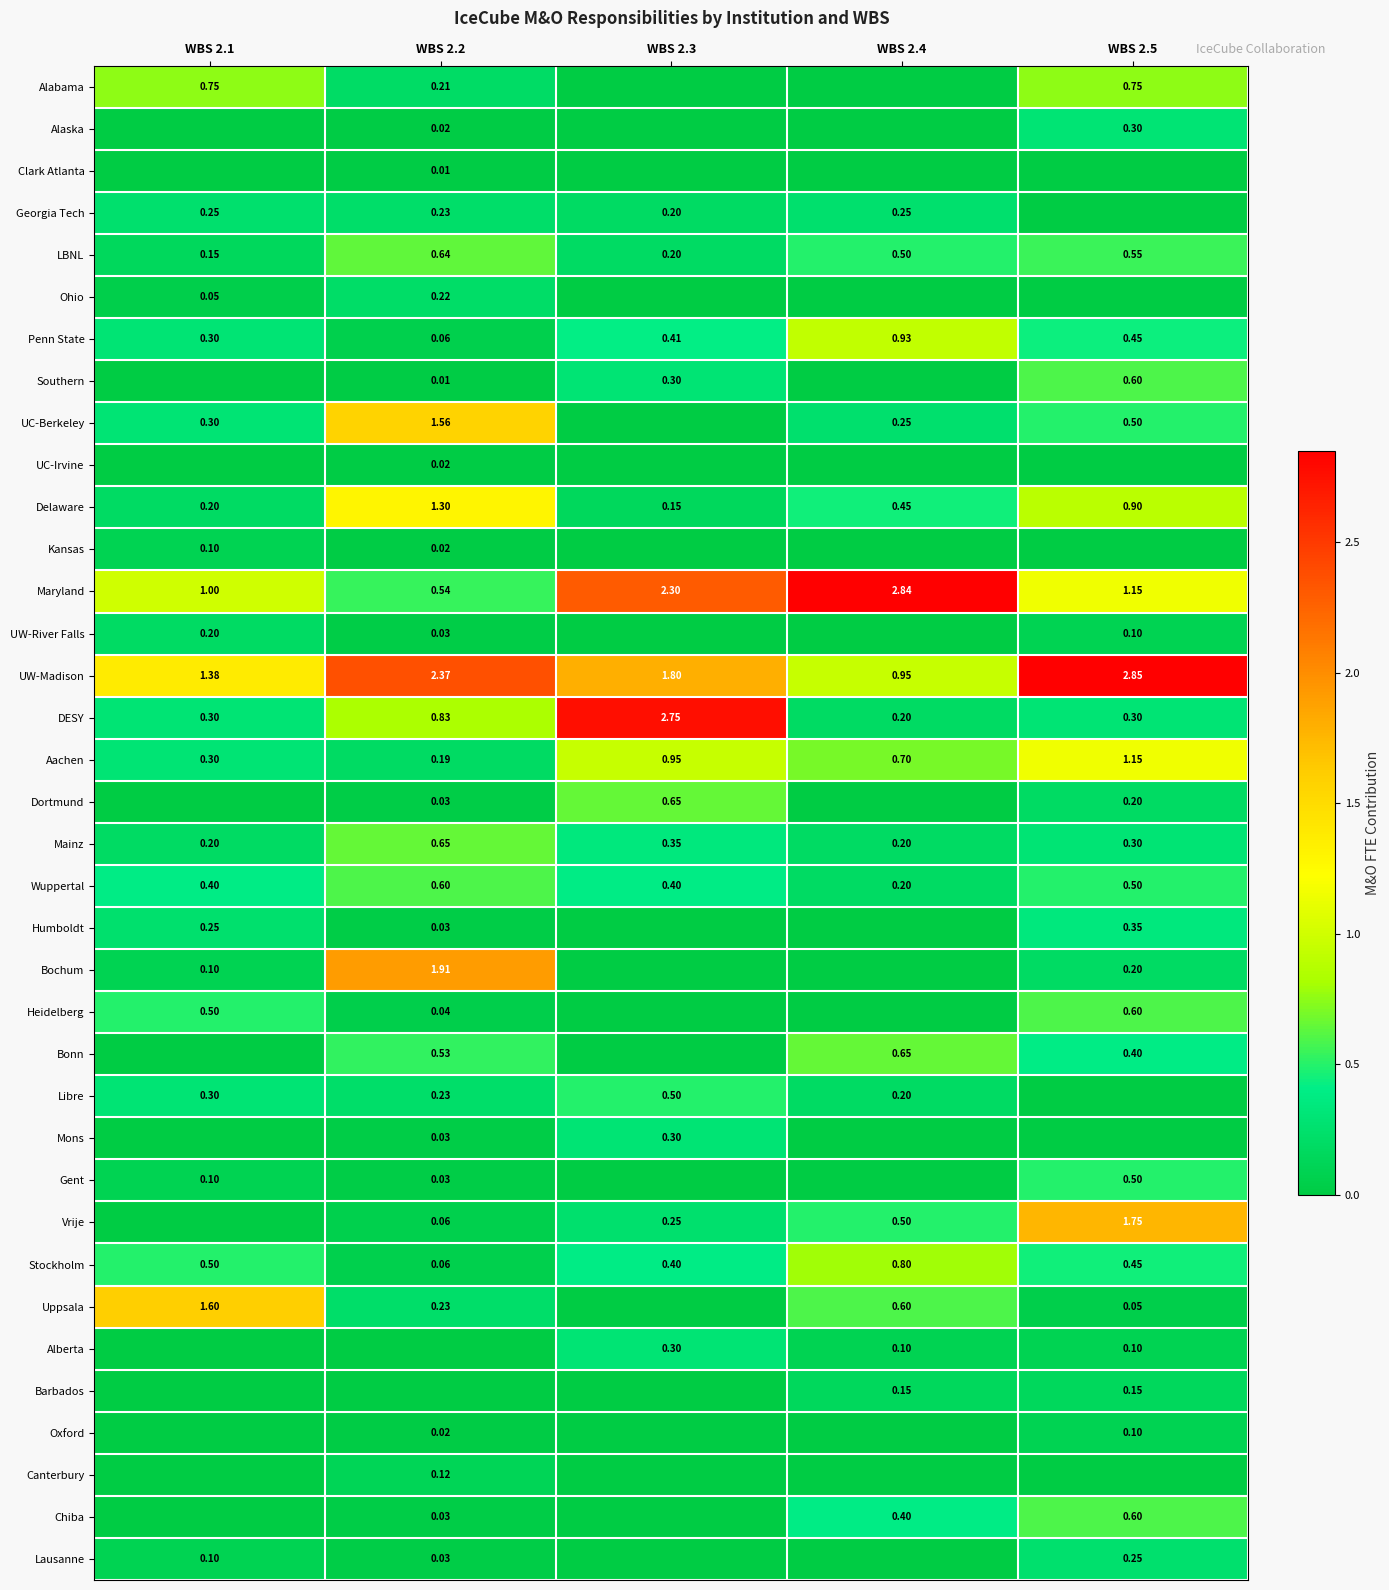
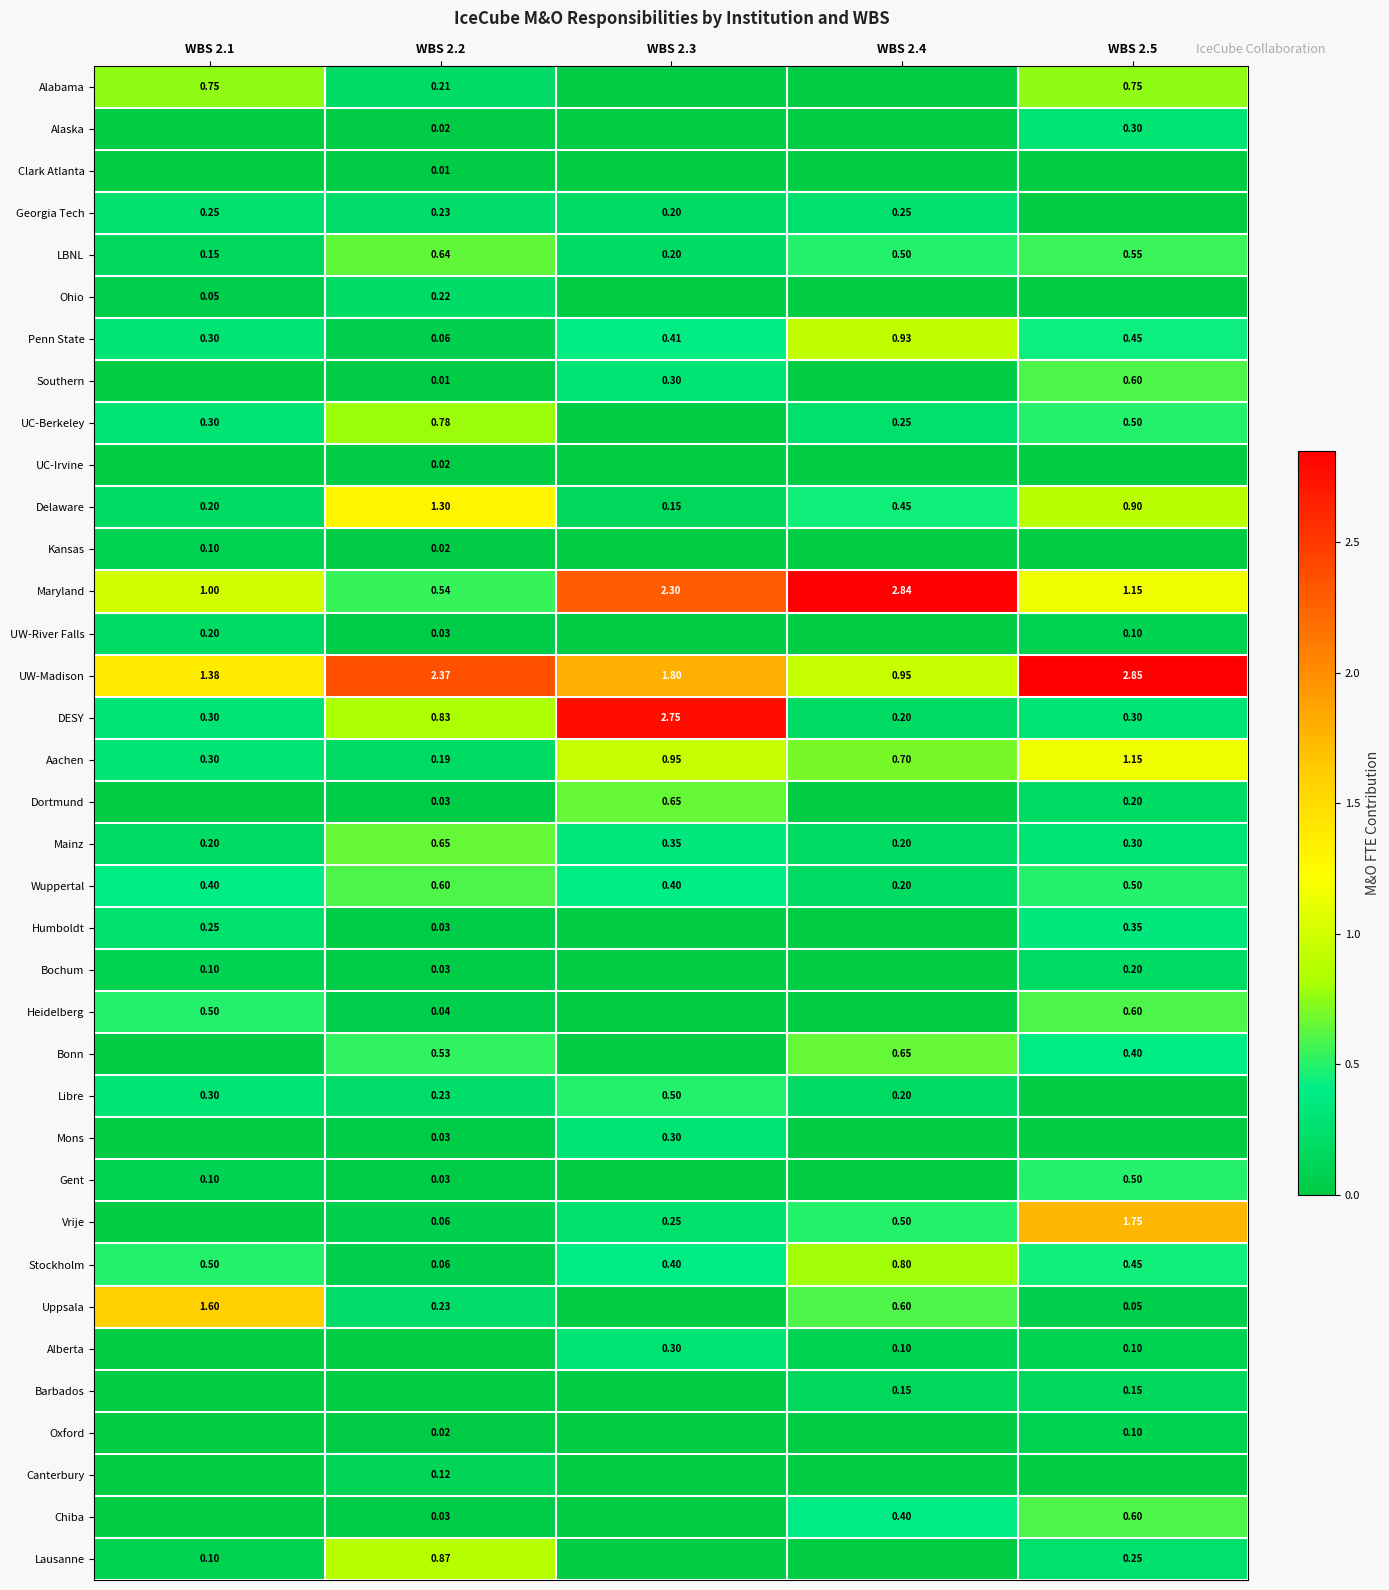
UC-Berkeley, WBS 2.2: 1.56 -> 0.78
Bochum, WBS 2.2: 1.91 -> 0.03
Lausanne, WBS 2.2: 0.03 -> 0.87
